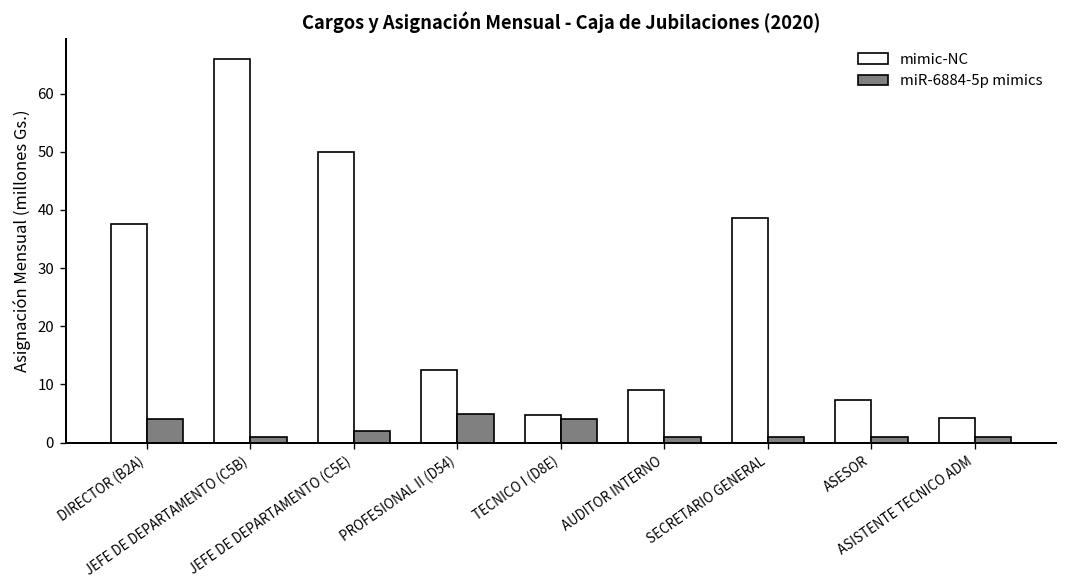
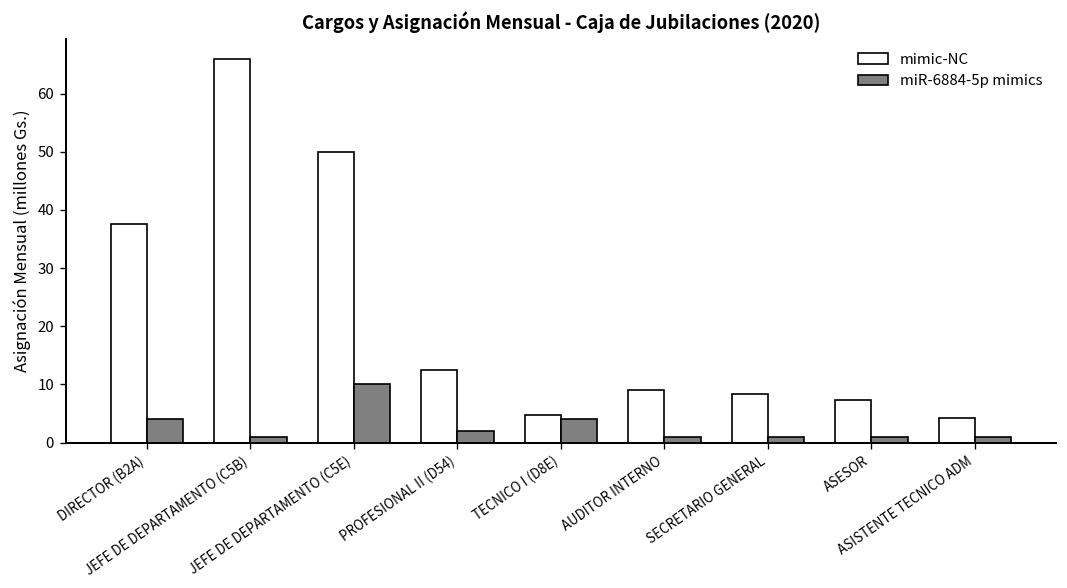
miR-6884-5p mimics, JEFE DE DEPARTAMENTO (C5E): 2 -> 10
miR-6884-5p mimics, PROFESIONAL II (D54): 5 -> 2
mimic-NC, SECRETARIO GENERAL: 39 -> 8
